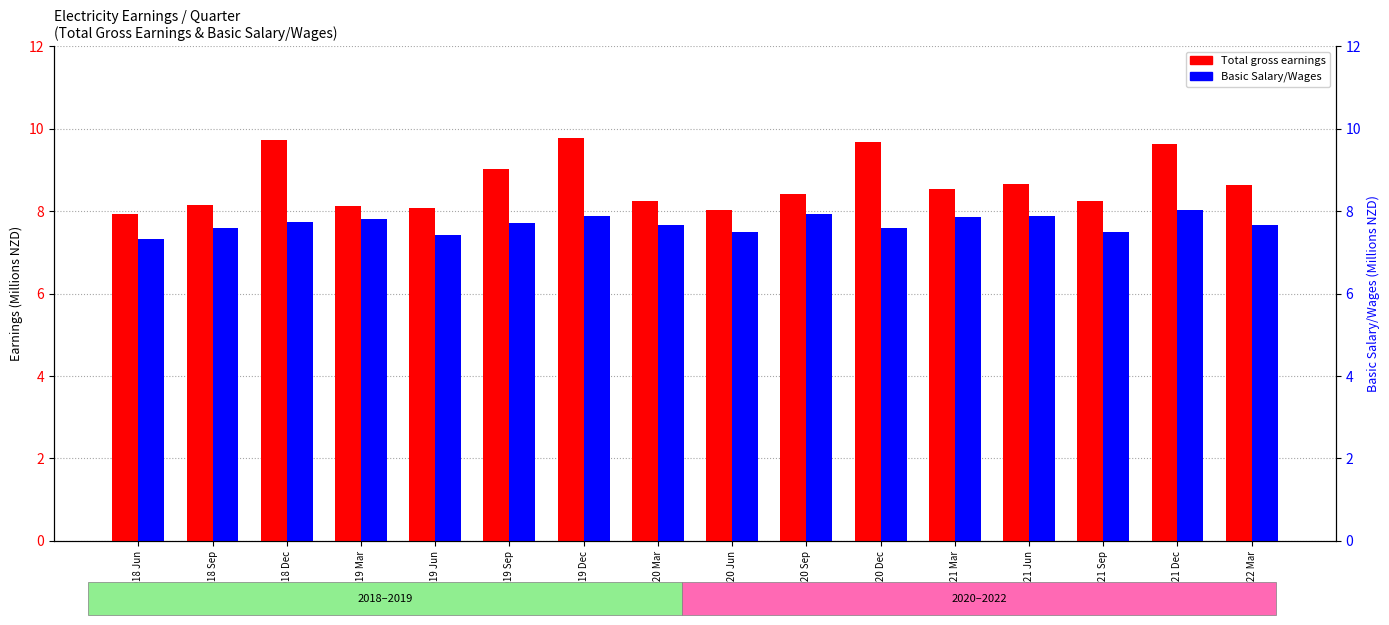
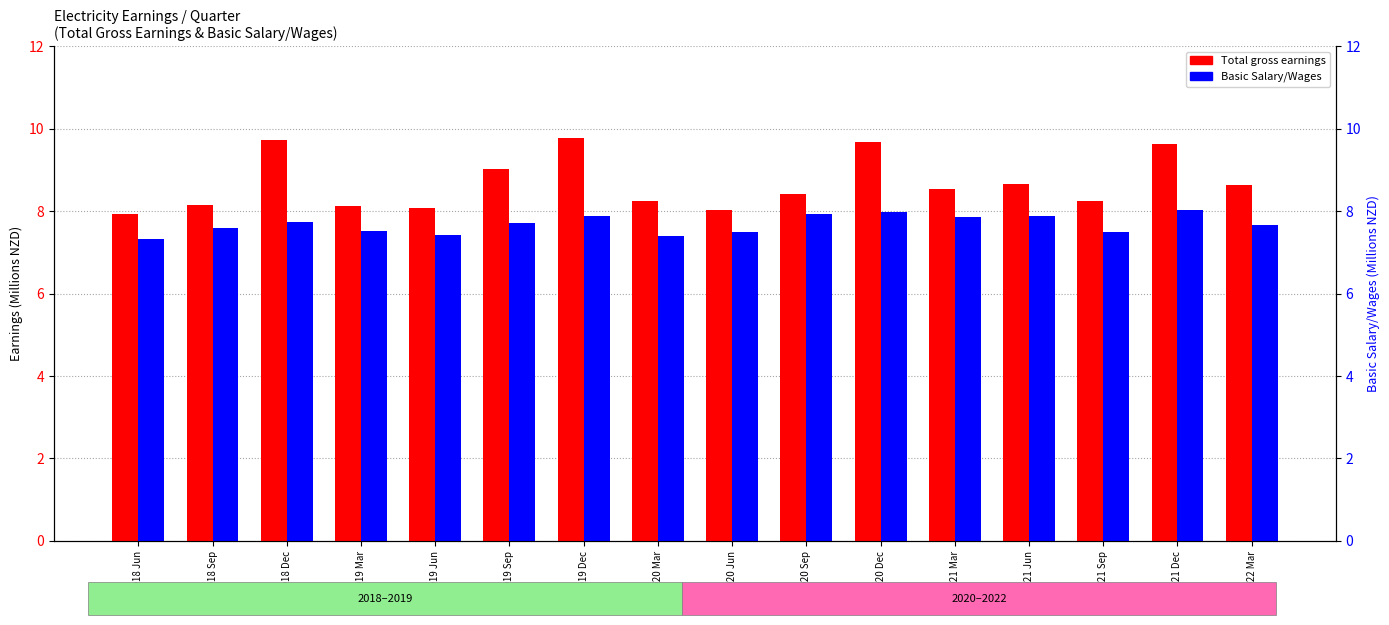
Basic Salary/Wages, 2019 Mar: 7.8 -> 7.5
Basic Salary/Wages, 2020 Mar: 7.7 -> 7.4
Basic Salary/Wages, 2020 Dec: 7.6 -> 8.0
